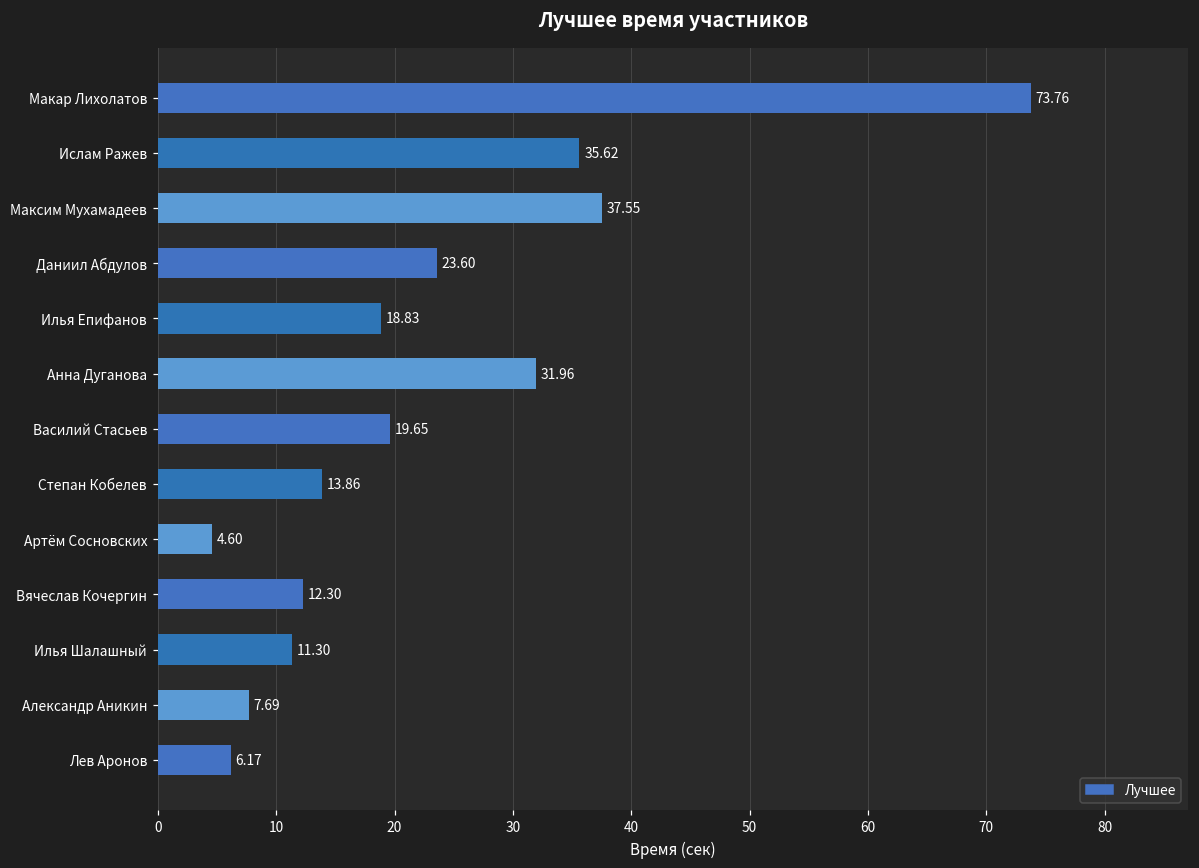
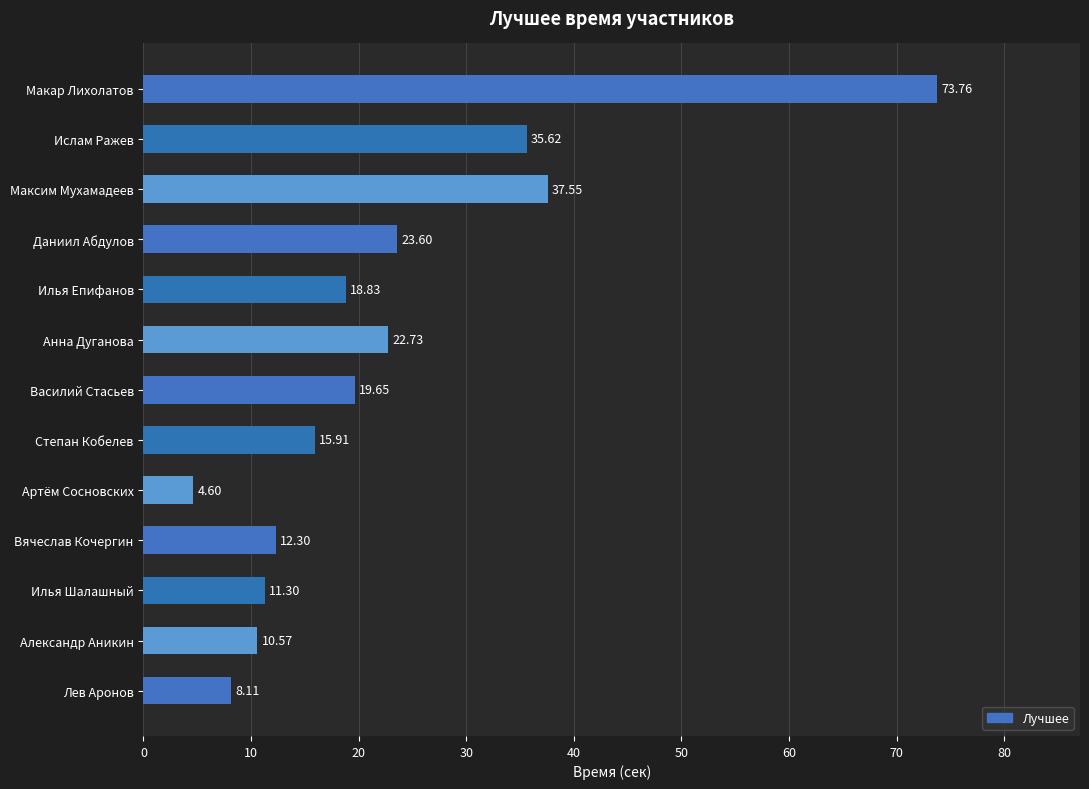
Анна Дуганова: 31.96 -> 22.73
Степан Кобелев: 13.86 -> 15.91
Александр Аникин: 7.69 -> 10.57
Лев Аронов: 6.17 -> 8.11
